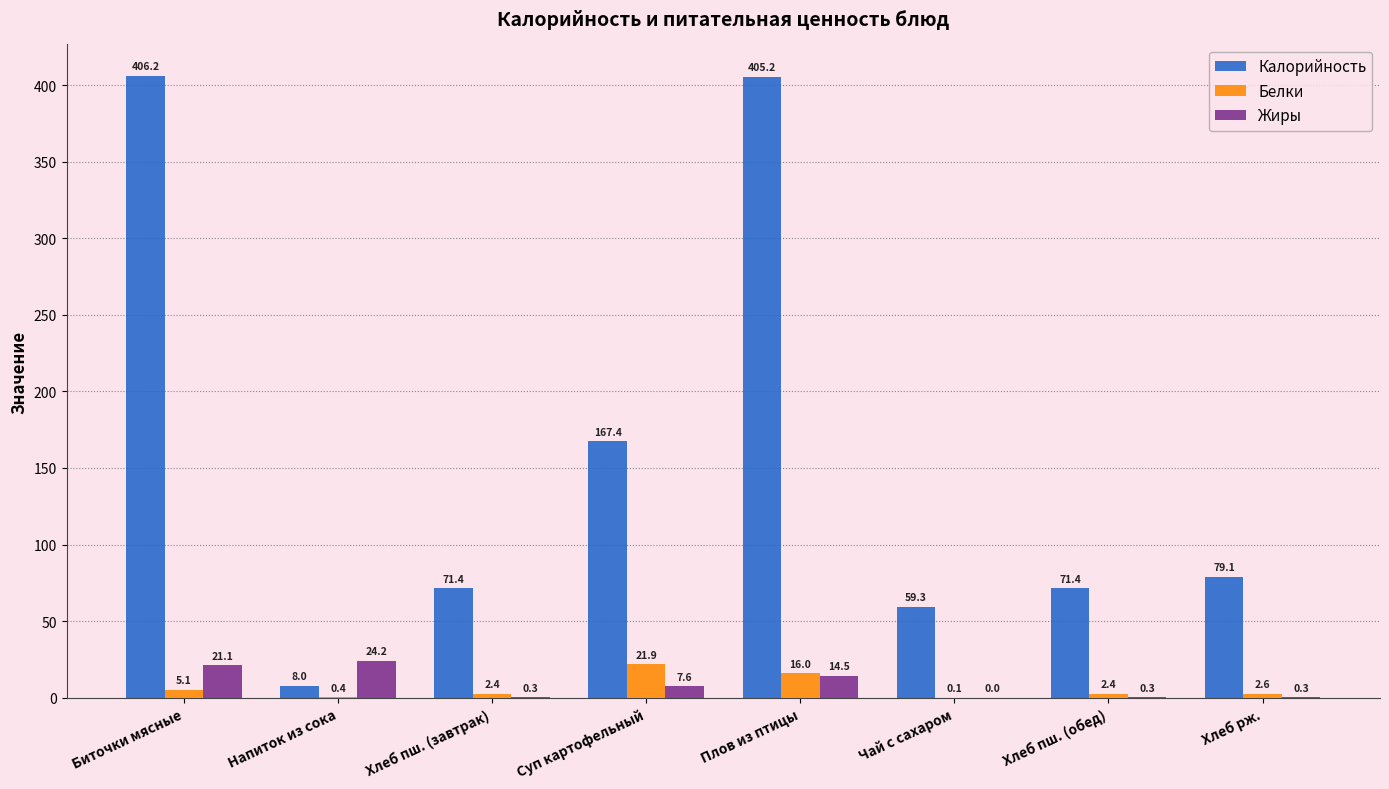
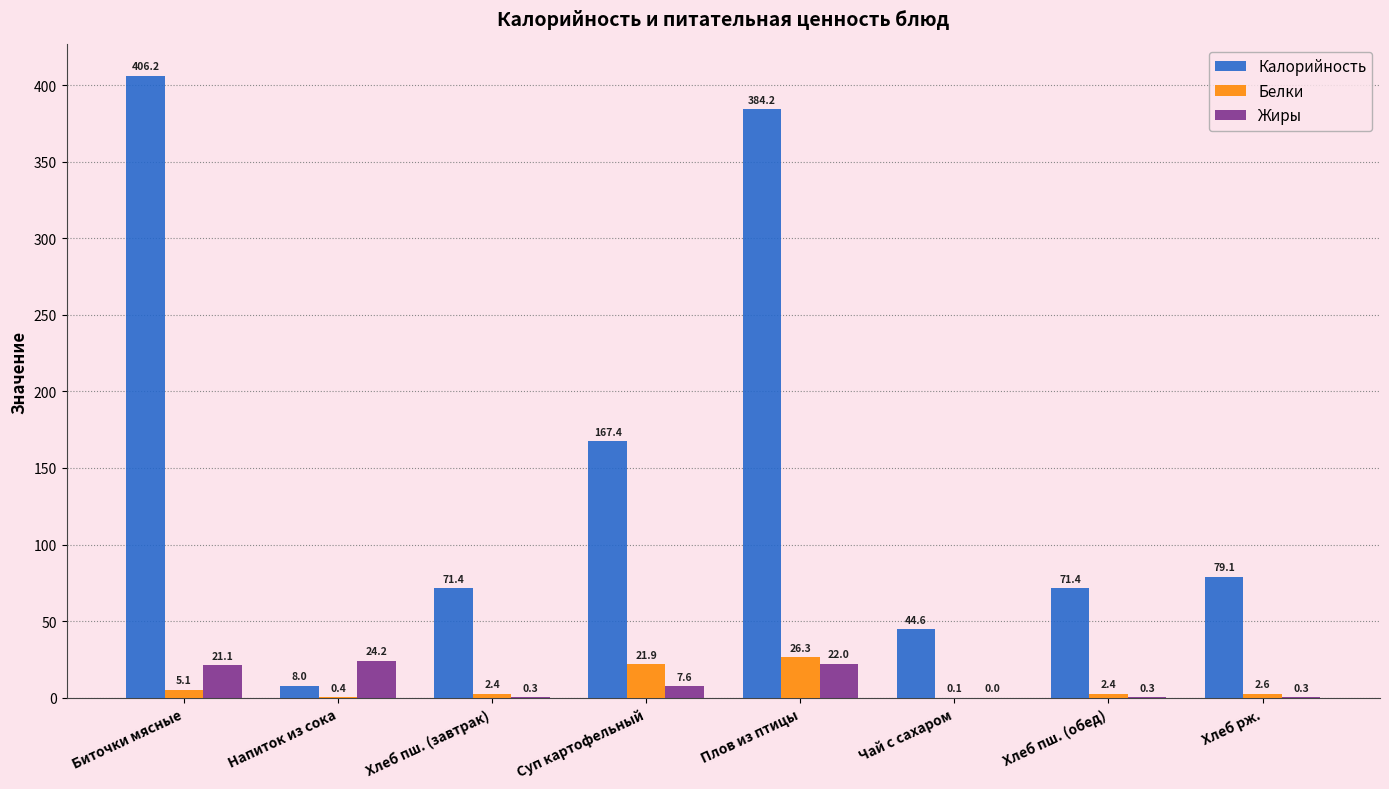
Калорийность, Плов из птицы: 405.2 -> 384.2
Белки, Плов из птицы: 16.0 -> 26.3
Жиры, Плов из птицы: 14.5 -> 22.0
Калорийность, Чай с сахаром: 59.3 -> 44.6
